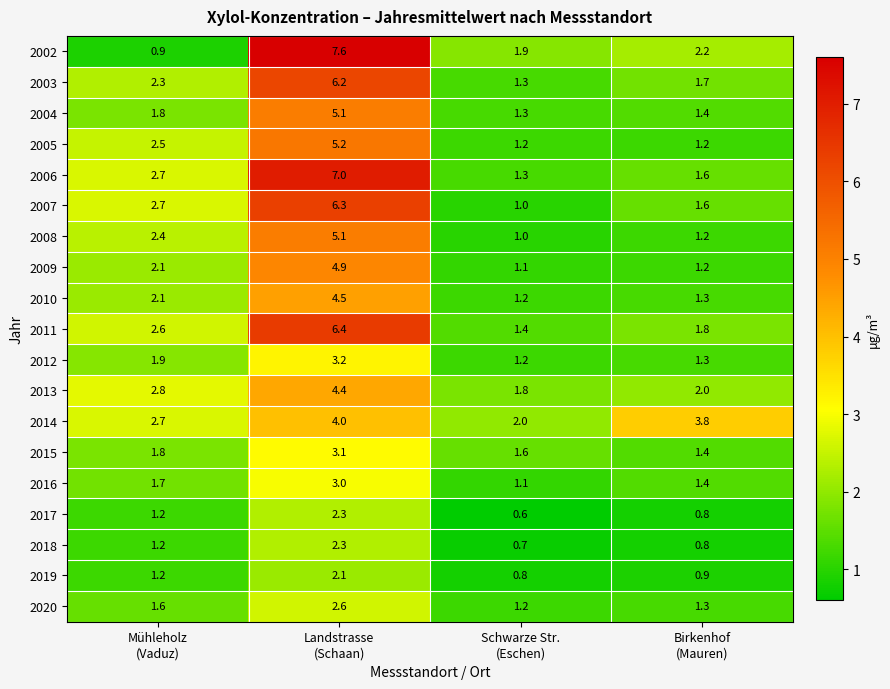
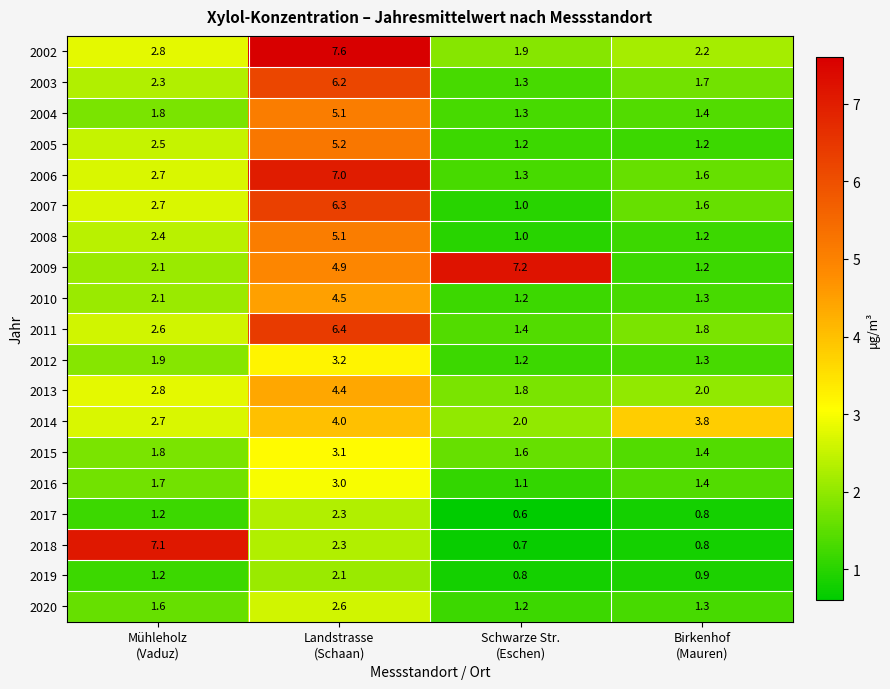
2002, Mühleholz (Vaduz): 0.9 -> 2.8
2009, Schwarze Str. (Eschen): 1.1 -> 7.2
2018, Mühleholz (Vaduz): 1.2 -> 7.1
